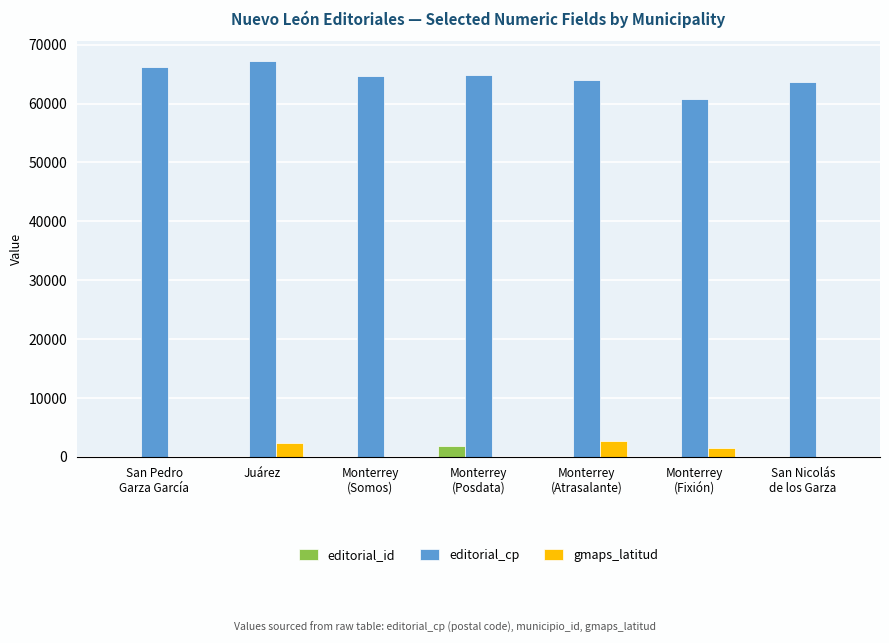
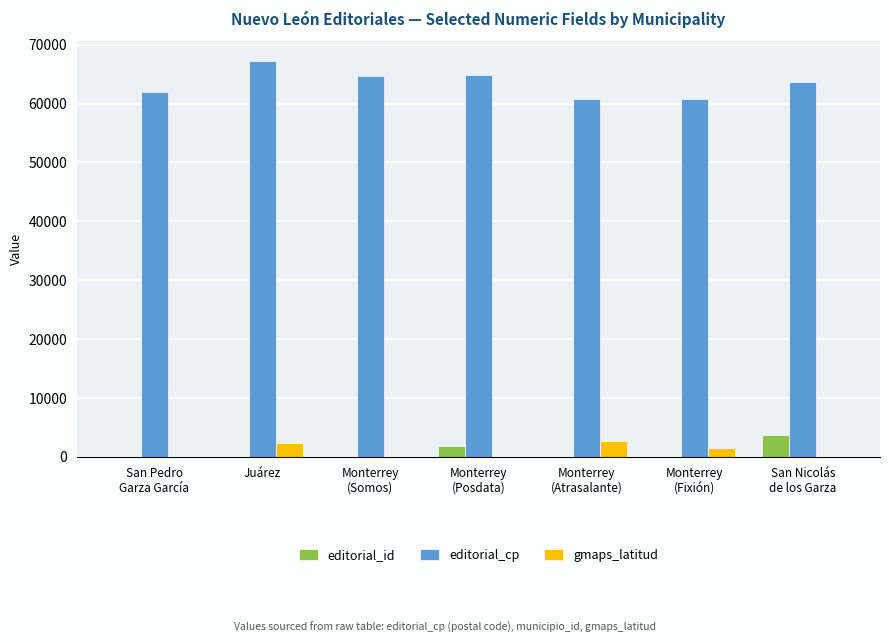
editorial_cp, San Pedro Garza García: 66000 -> 62000
editorial_cp, Monterrey (Atrasalante): 64000 -> 61000
editorial_id, San Nicolás de los Garza: 0 -> 4000
